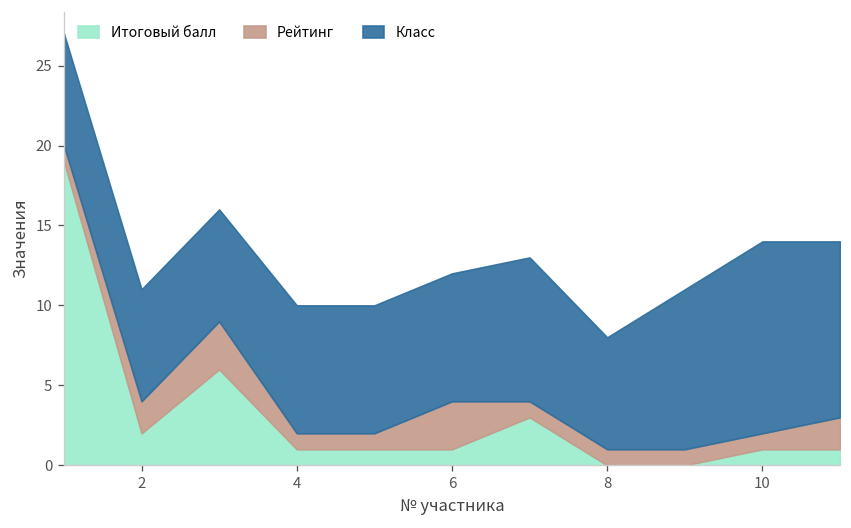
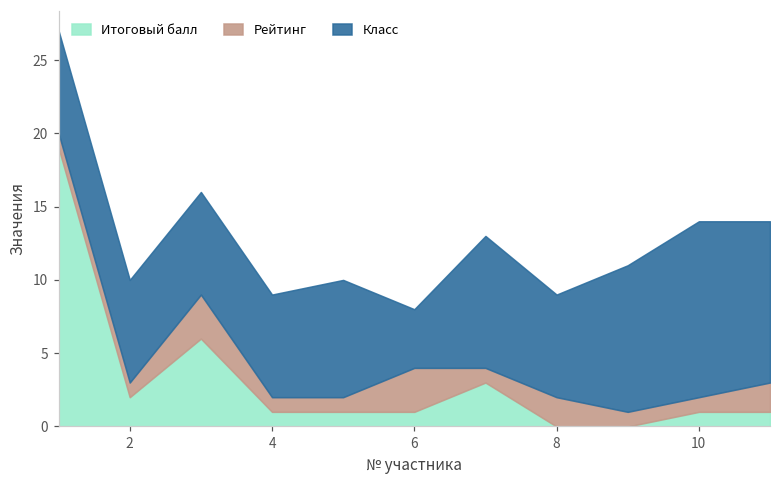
Рейтинг, 2: 2 -> 1
Класс, 4: 8 -> 7
Класс, 6: 8 -> 4
Рейтинг, 8: 1 -> 2
